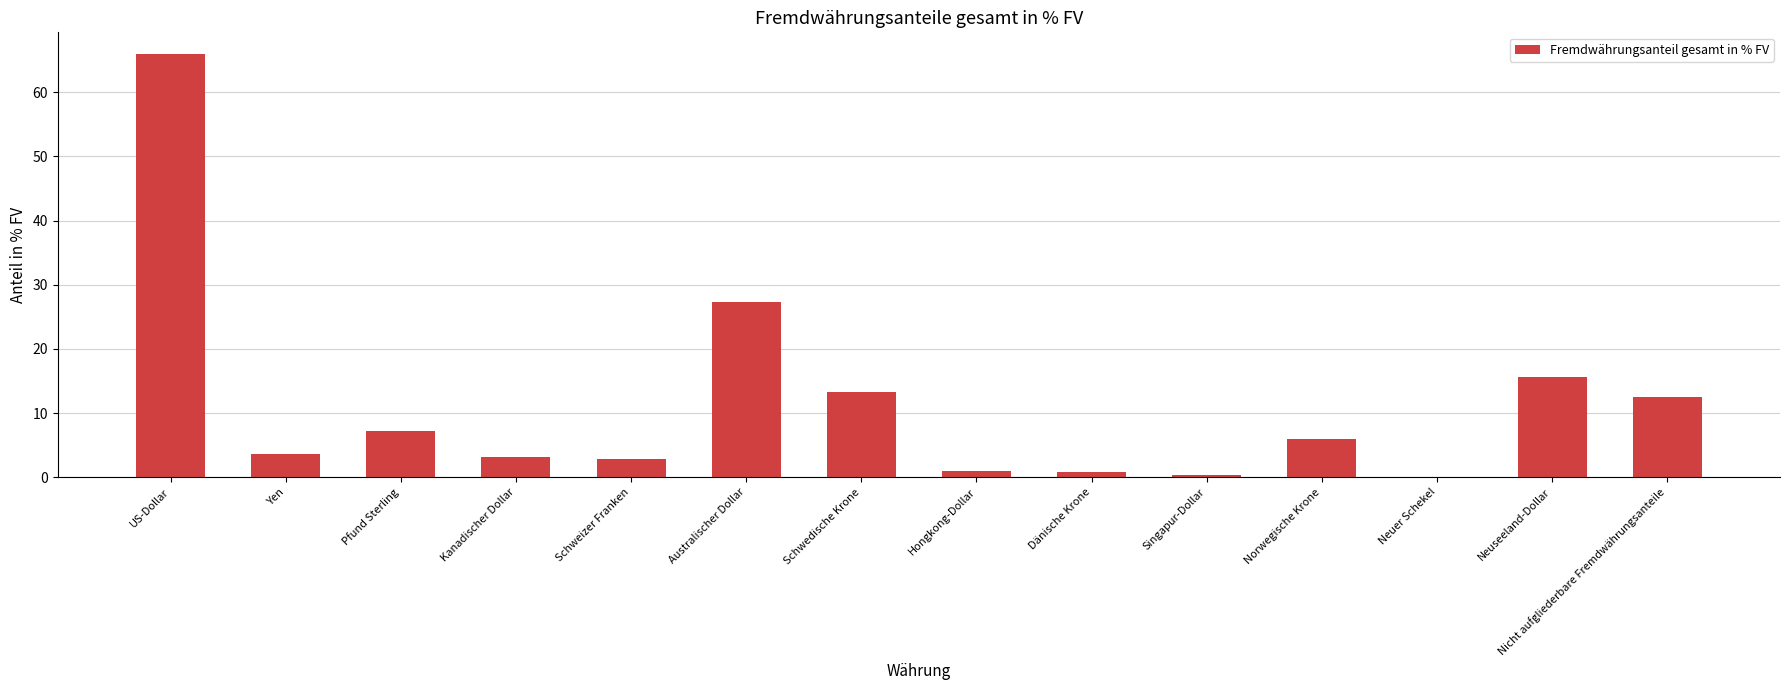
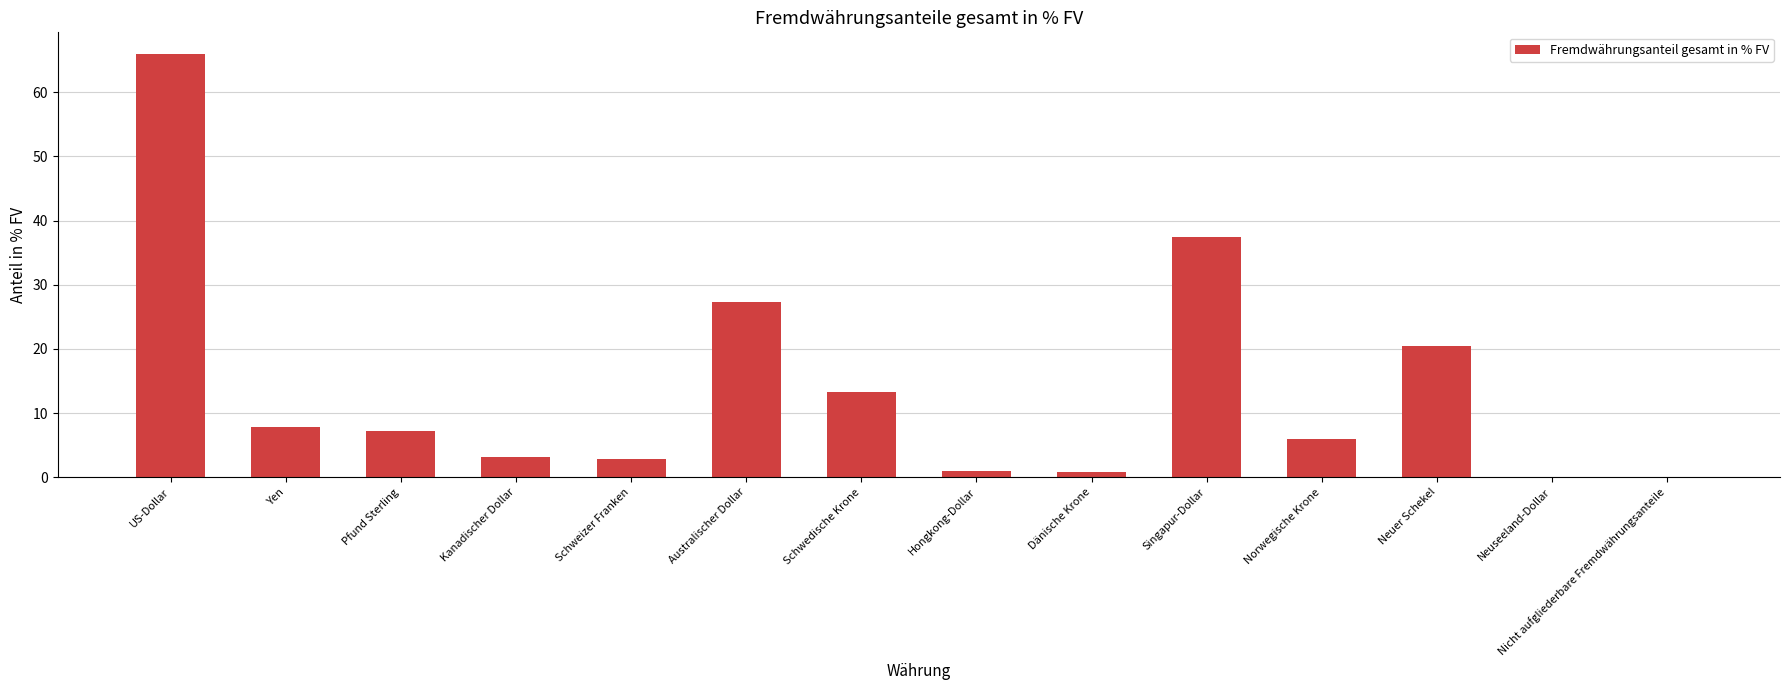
Yen: 4 -> 8
Singapur-Dollar: 0 -> 37
Neuer Schekel: 0 -> 21
Neuseeland-Dollar: 16 -> 0
Nicht aufgliederbare Fremdwährungsanteile: 12 -> 0
